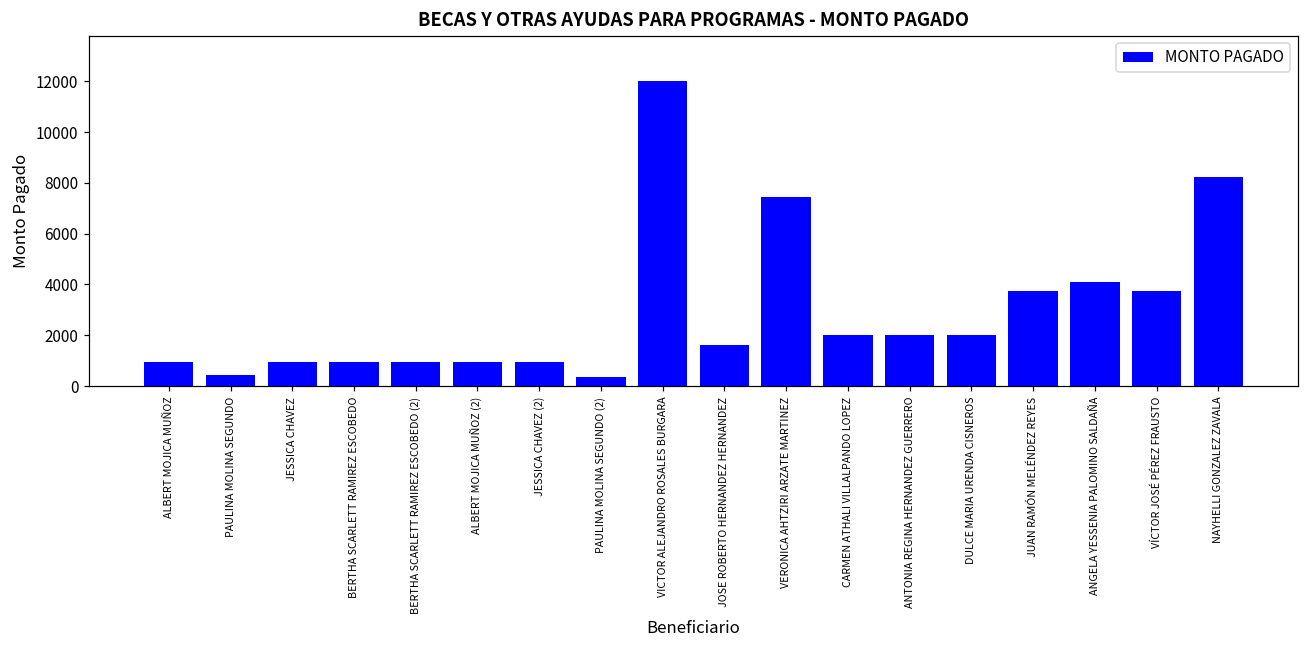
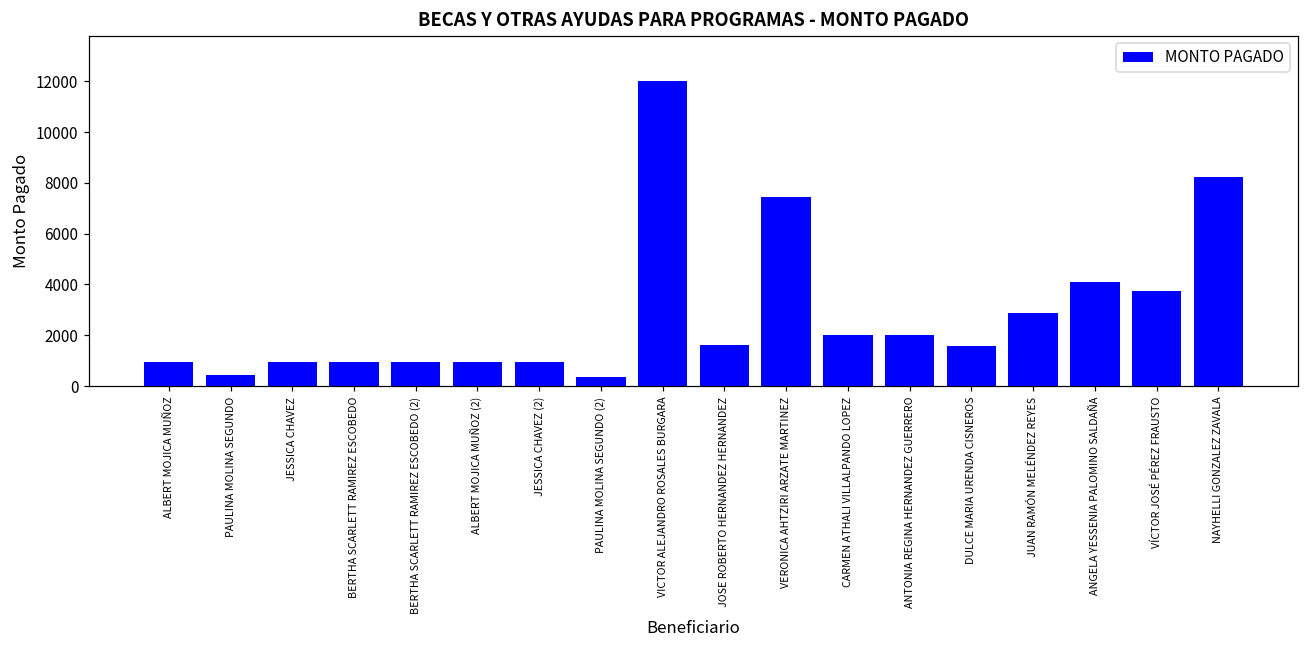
DULCE MARIA URENDA CISNEROS: 2000 -> 1600
JUAN RAMÓN MELÉNDEZ REYES: 3800 -> 2900
